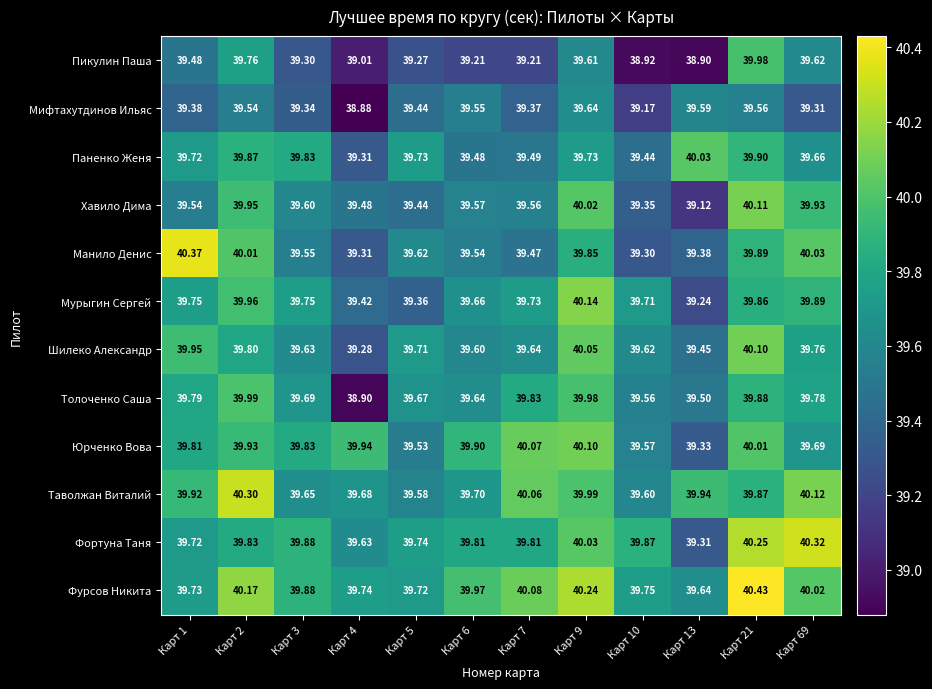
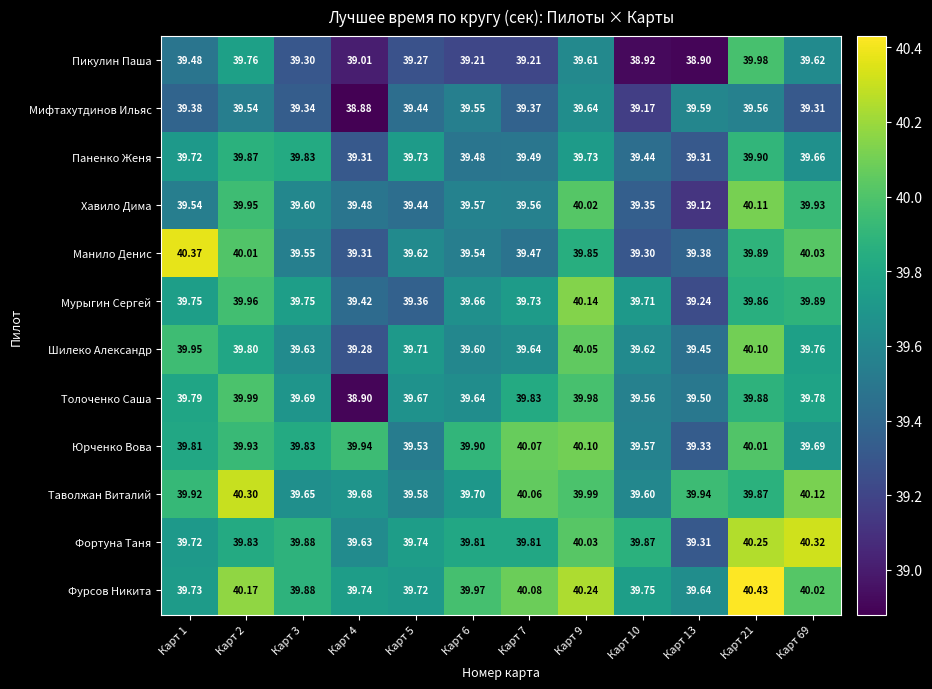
Паненко Женя, Карт 13: 40.03 -> 39.31
